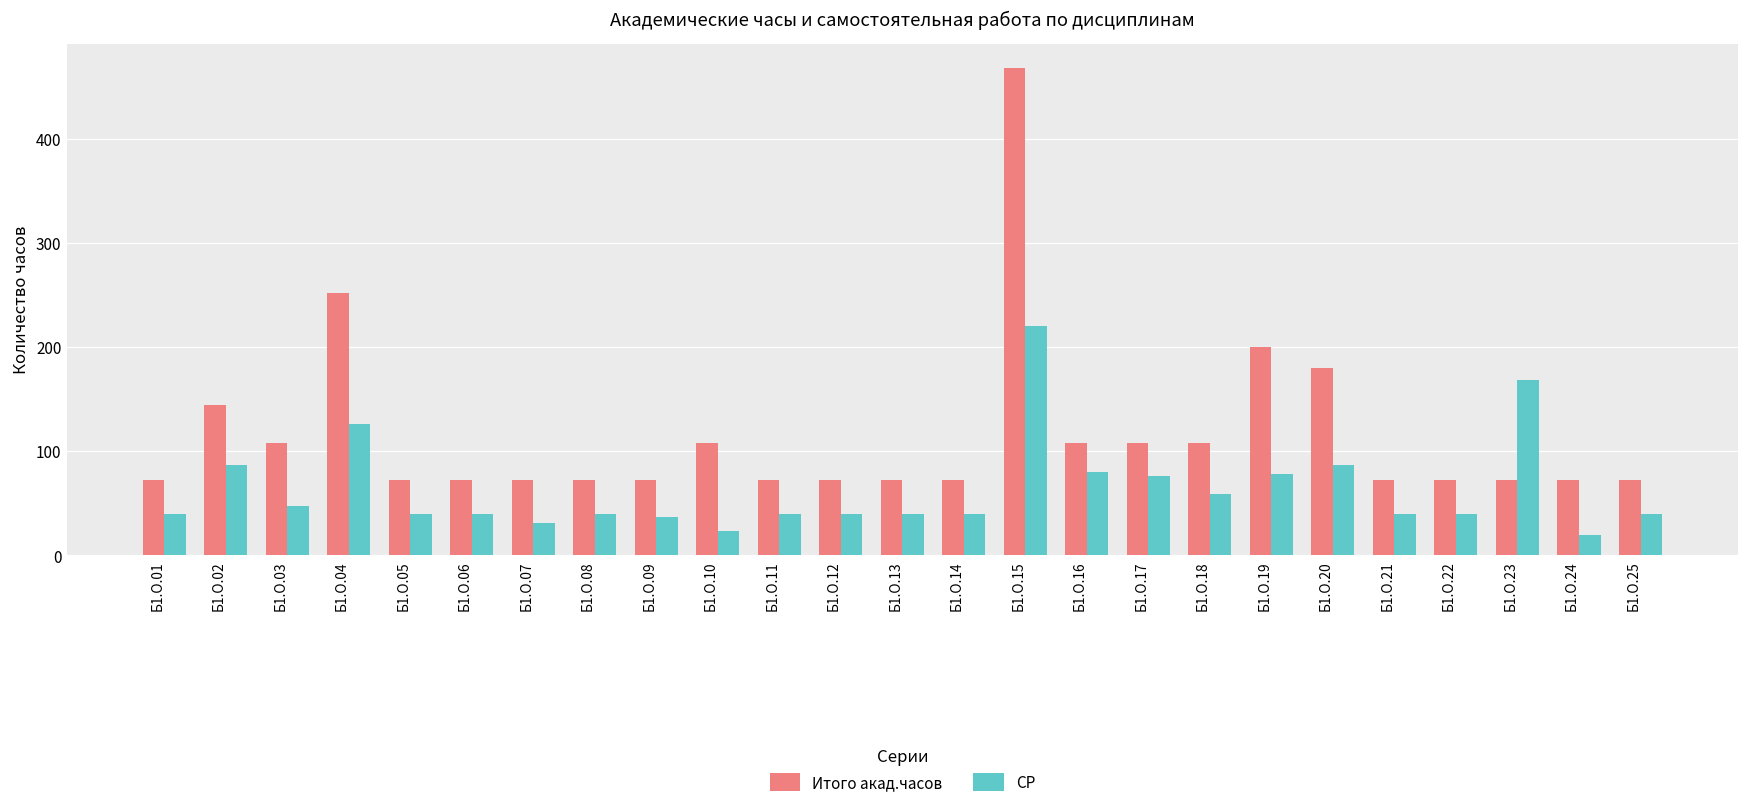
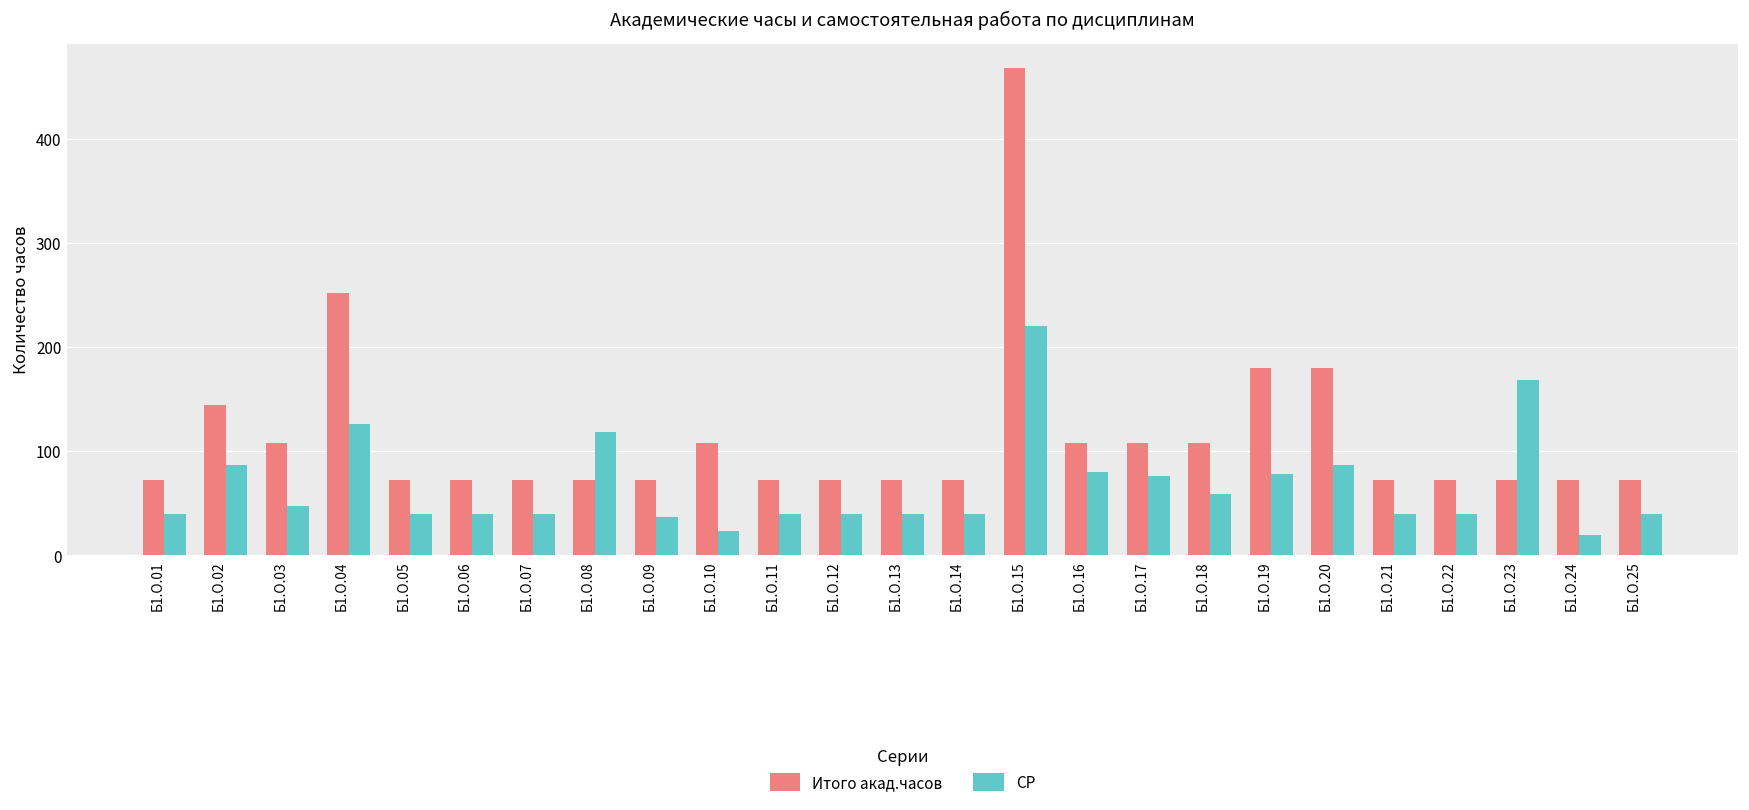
СР, Б1.О.07: 30 -> 40
СР, Б1.О.08: 40 -> 120
Итого акад.часов, Б1.О.19: 200 -> 180
